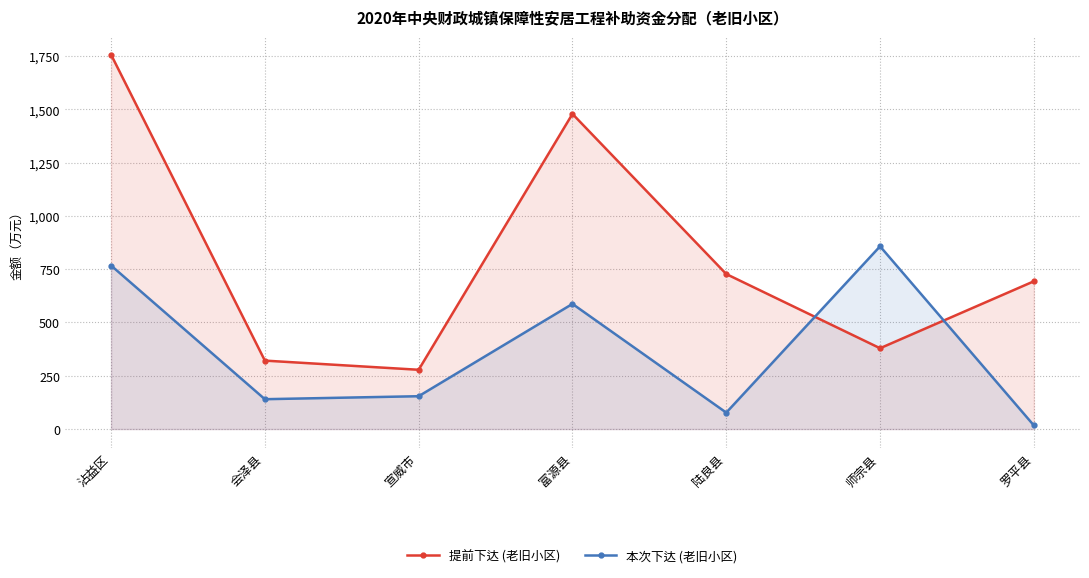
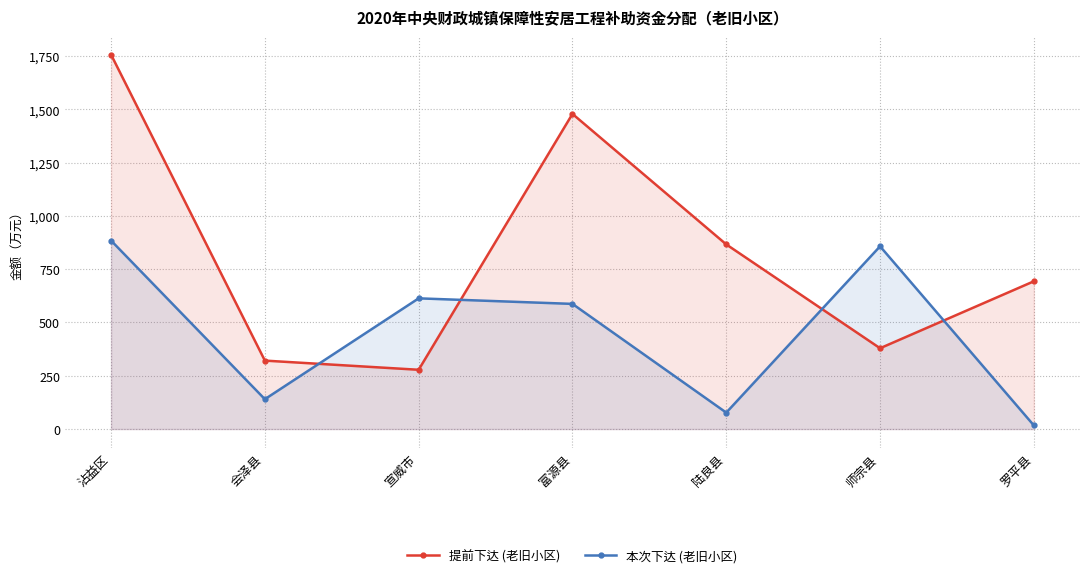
本次下达 (老旧小区), 沾益区: 770 -> 880
本次下达 (老旧小区), 宣威市: 150 -> 610
提前下达 (老旧小区), 陆良县: 730 -> 870
